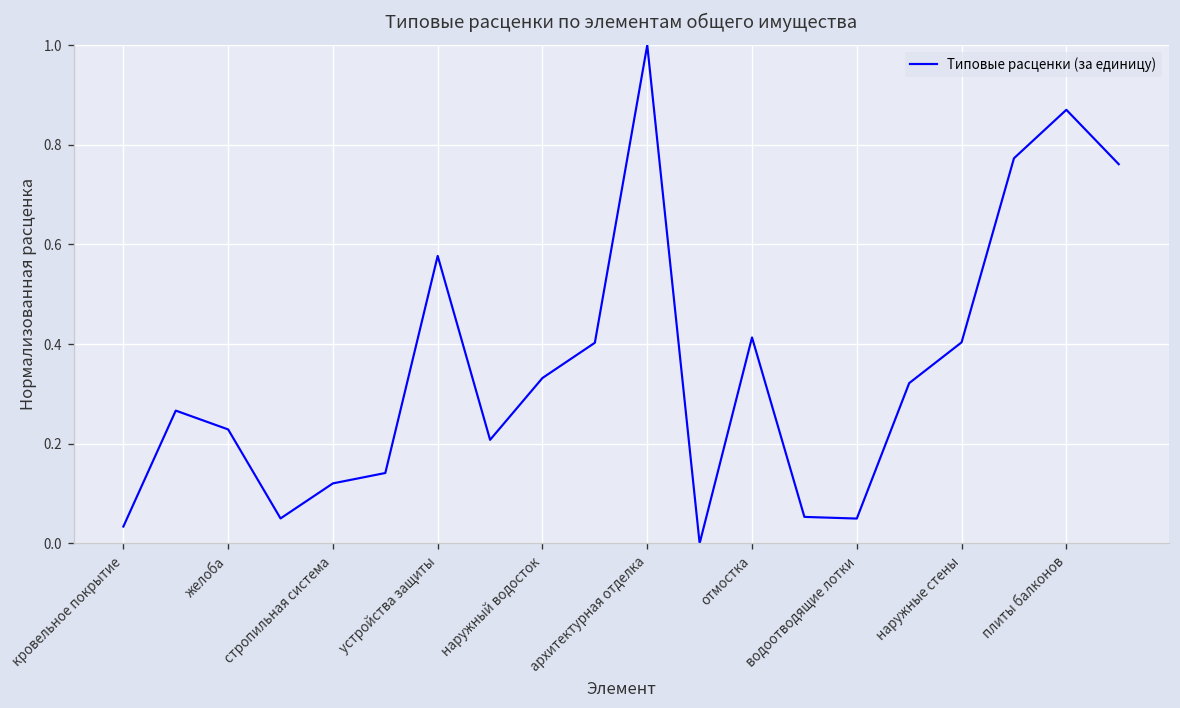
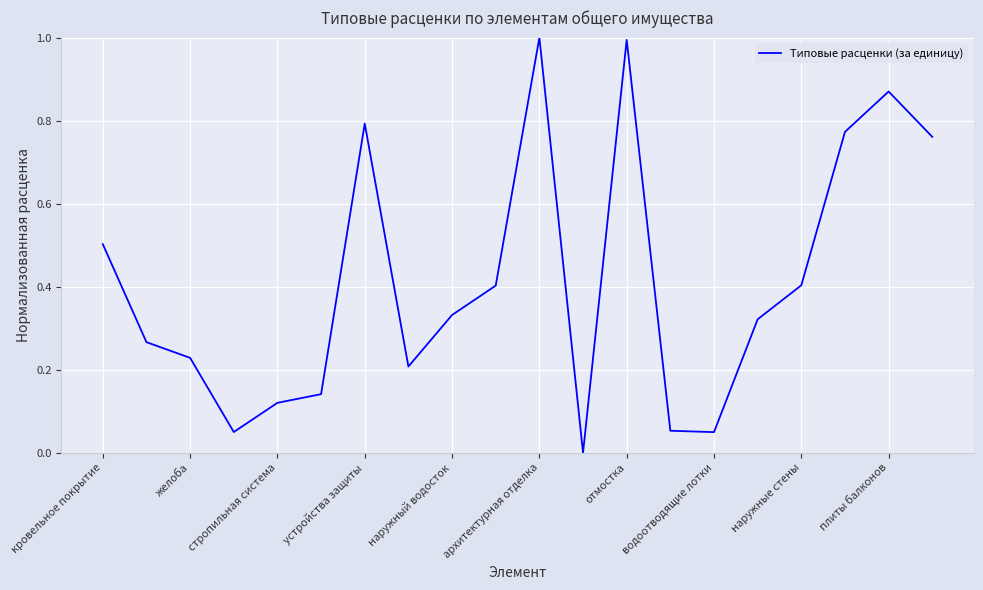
кровельное покрытие: 0.03 -> 0.50
устройства защиты: 0.58 -> 0.79
отмостка: 0.41 -> 0.99
